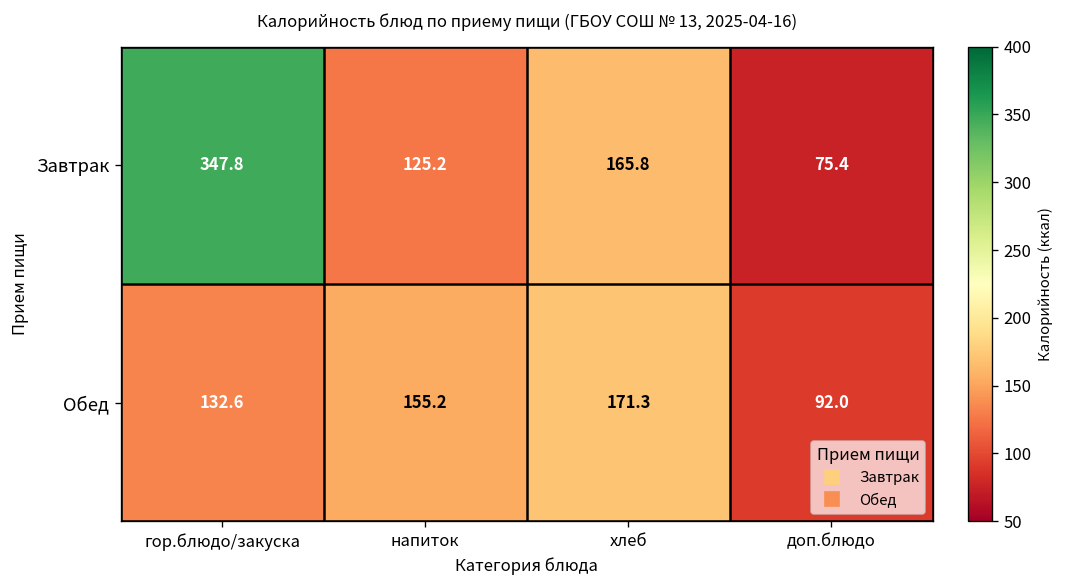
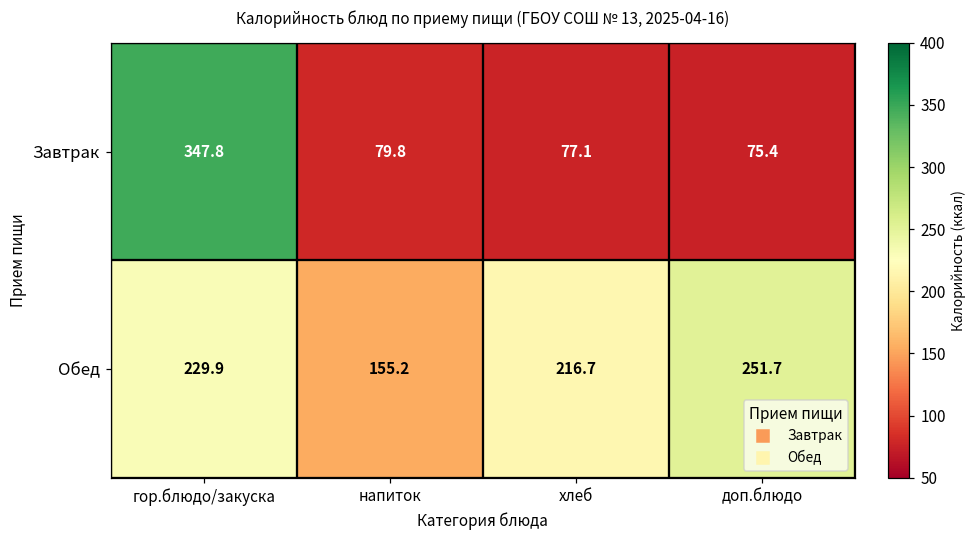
Завтрак, напиток: 125.2 -> 79.8
Завтрак, хлеб: 165.8 -> 77.1
Обед, гор.блюдо/закуска: 132.6 -> 229.9
Обед, хлеб: 171.3 -> 216.7
Обед, доп.блюдо: 92.0 -> 251.7
